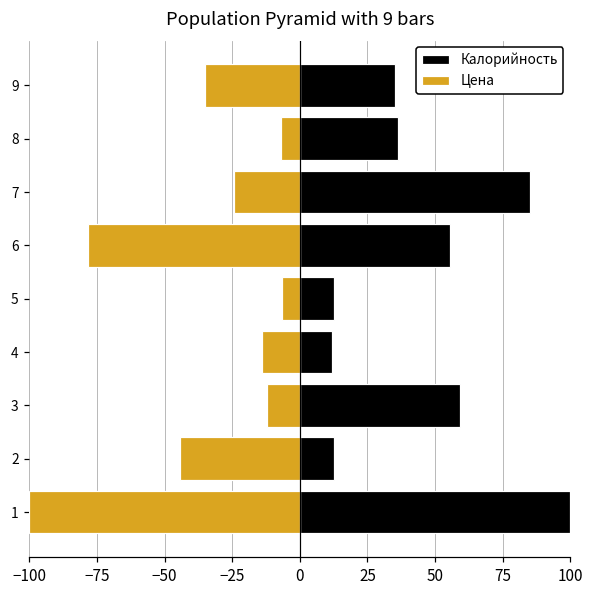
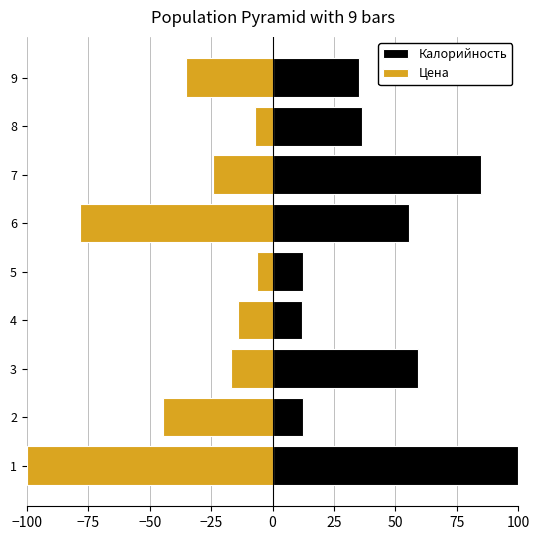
Цена, 3: -12 -> -17
